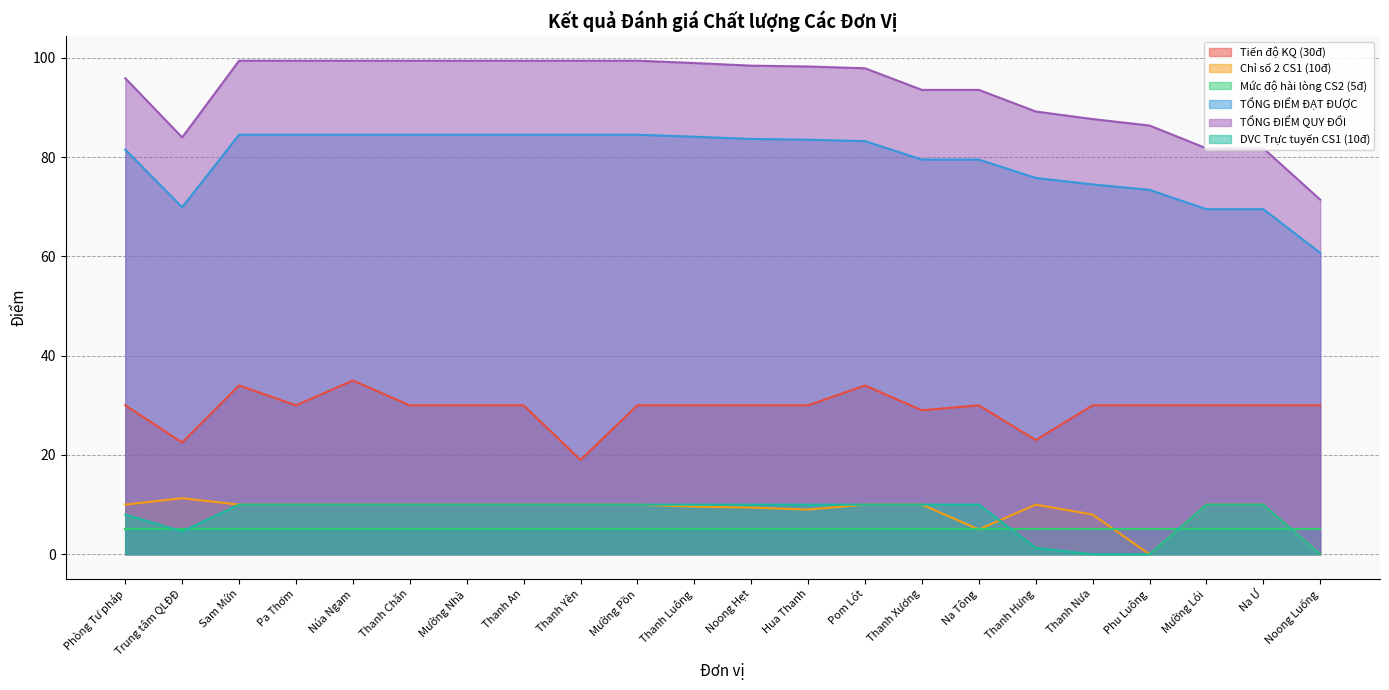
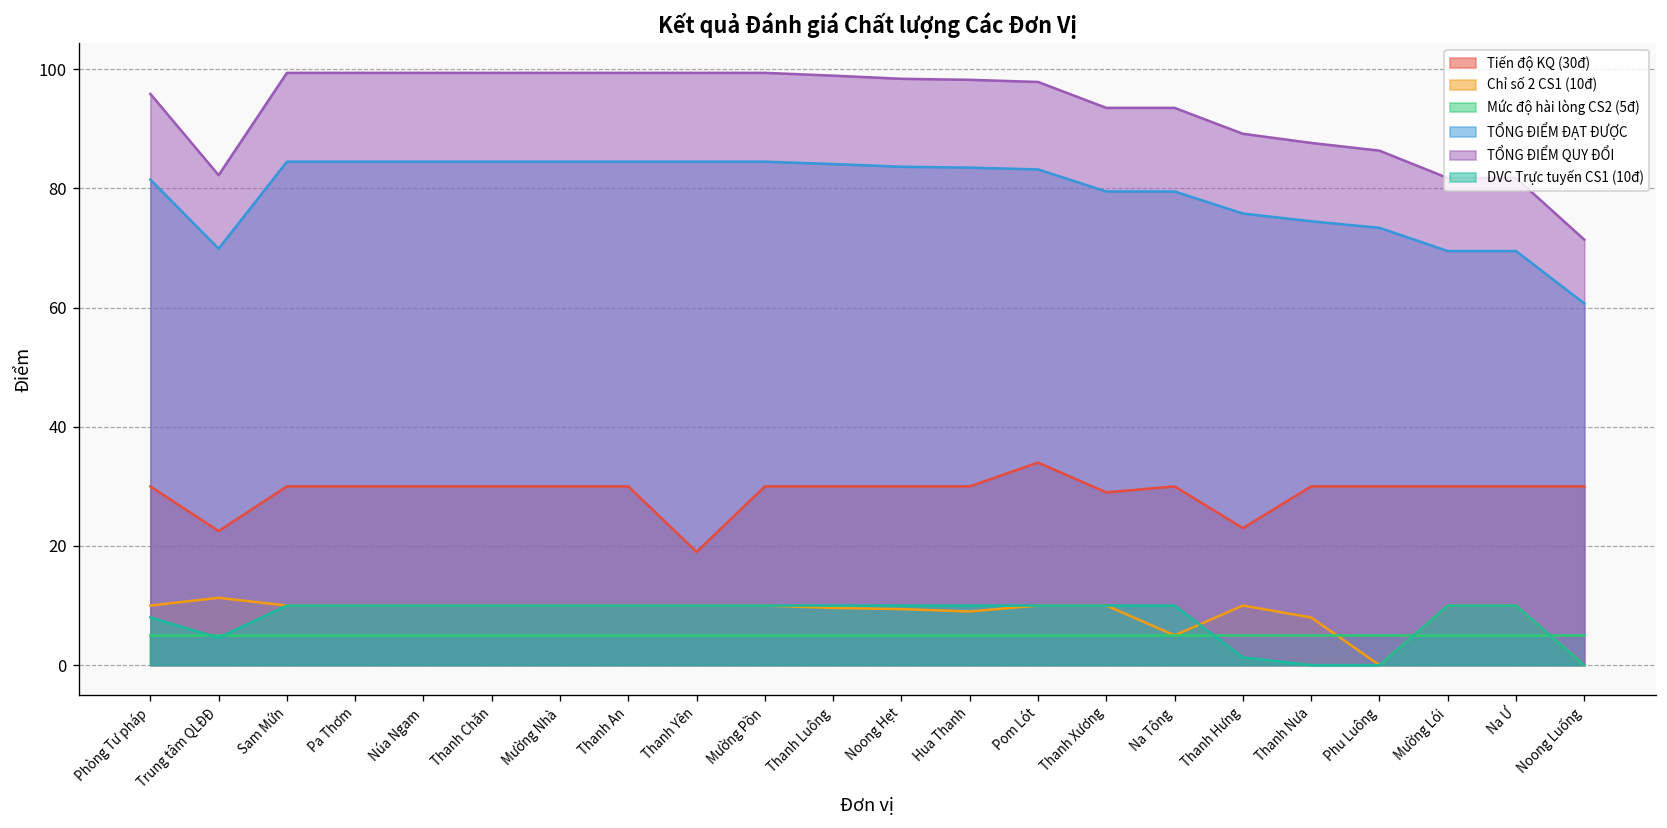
TỔNG ĐIỂM QUY ĐỔI, Trung tâm QLĐĐ: 84 -> 82
Tiến độ KQ (30đ), Sam Mứn: 34 -> 30
Tiến độ KQ (30đ), Núa Ngam: 35 -> 30
